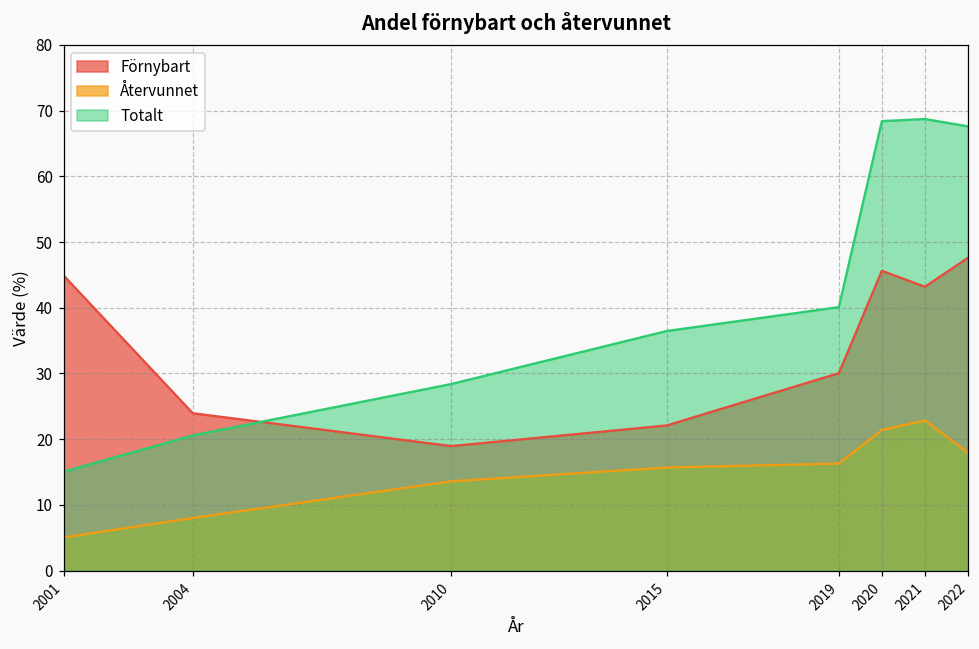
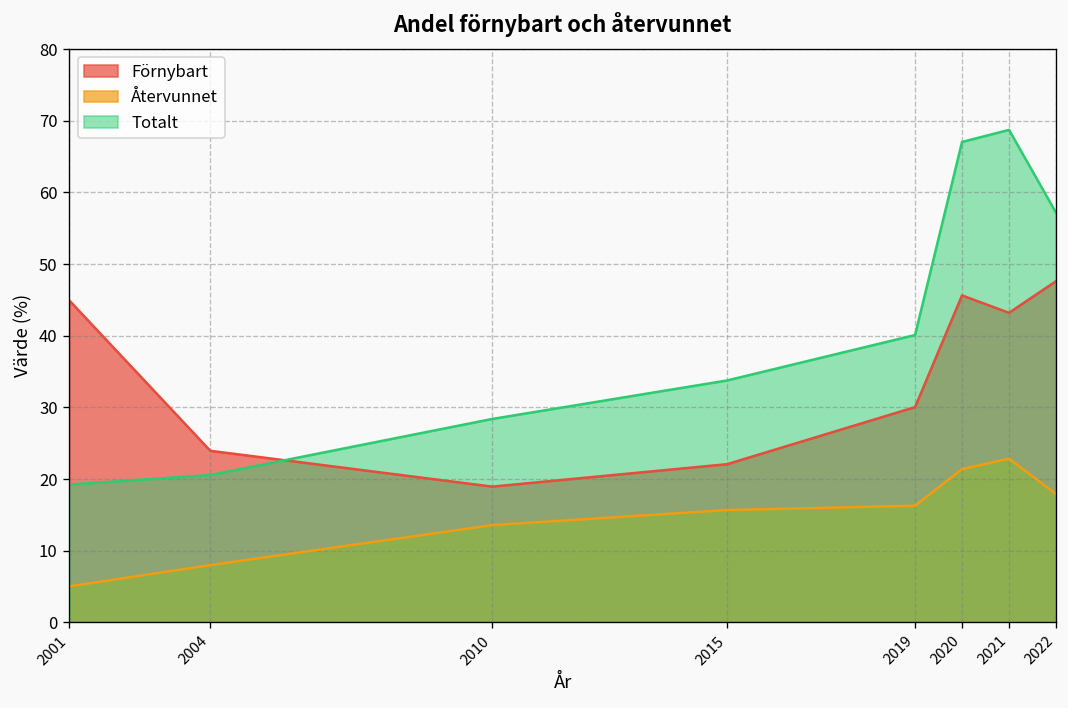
Totalt, 2001: 15 -> 19
Totalt, 2015: 36 -> 34
Totalt, 2020: 68 -> 67
Totalt, 2022: 68 -> 57
